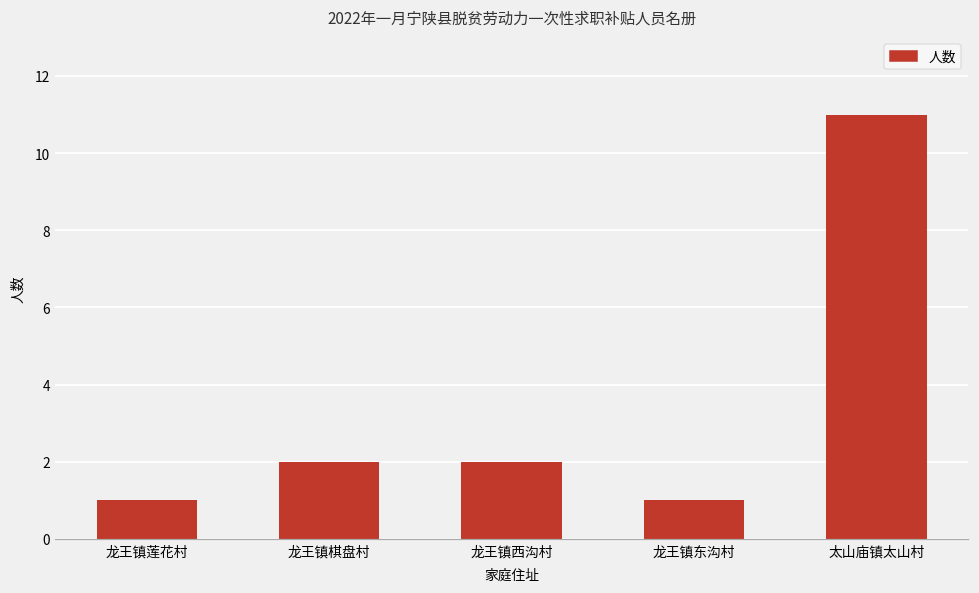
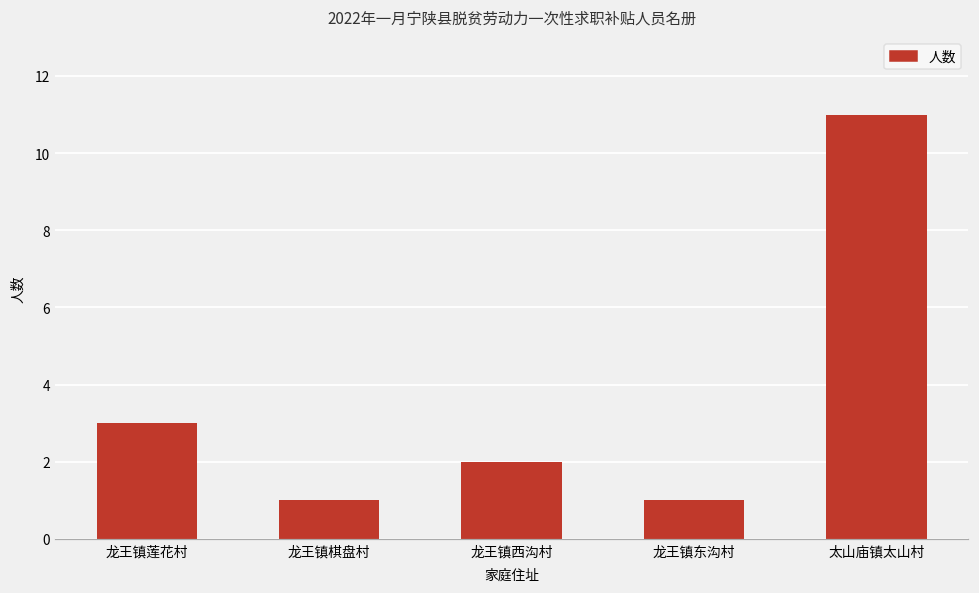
龙王镇莲花村: 1 -> 3
龙王镇棋盘村: 2 -> 1
